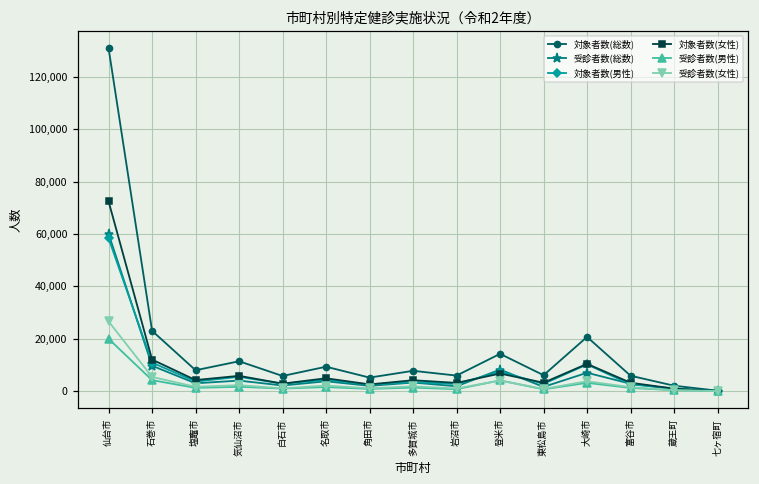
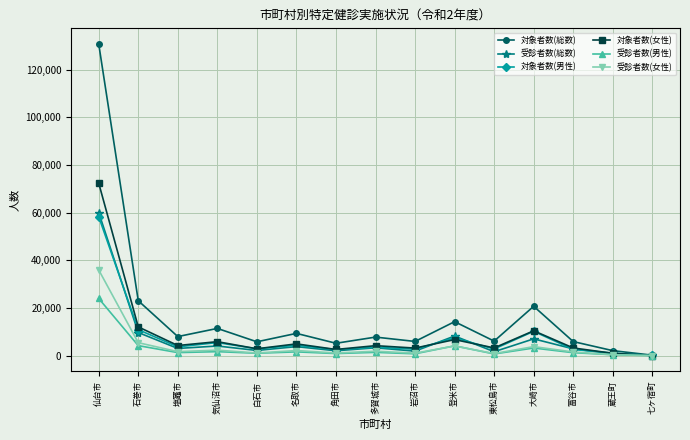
受診者数(男性), 仙台市: 20,000 -> 24,000
受診者数(女性), 仙台市: 27,000 -> 36,000
